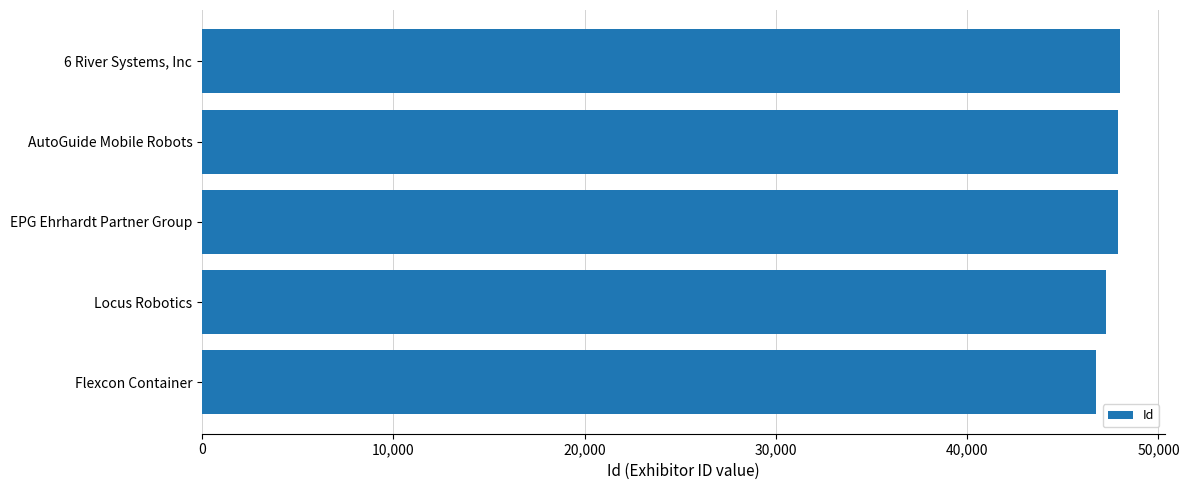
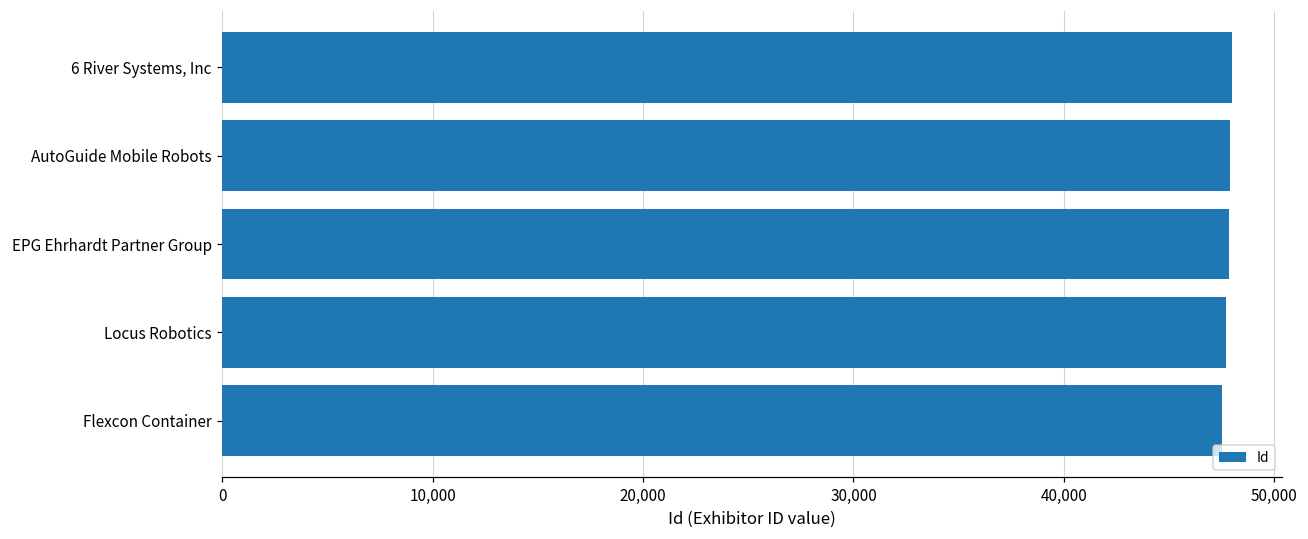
Locus Robotics: 47,300 -> 47,700
Flexcon Container: 46,700 -> 47,500
